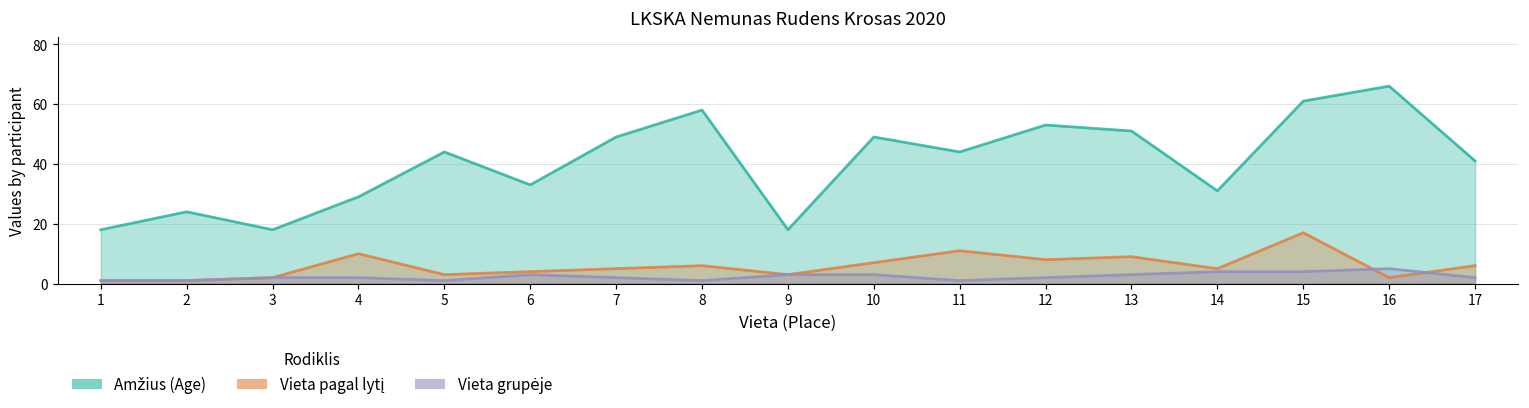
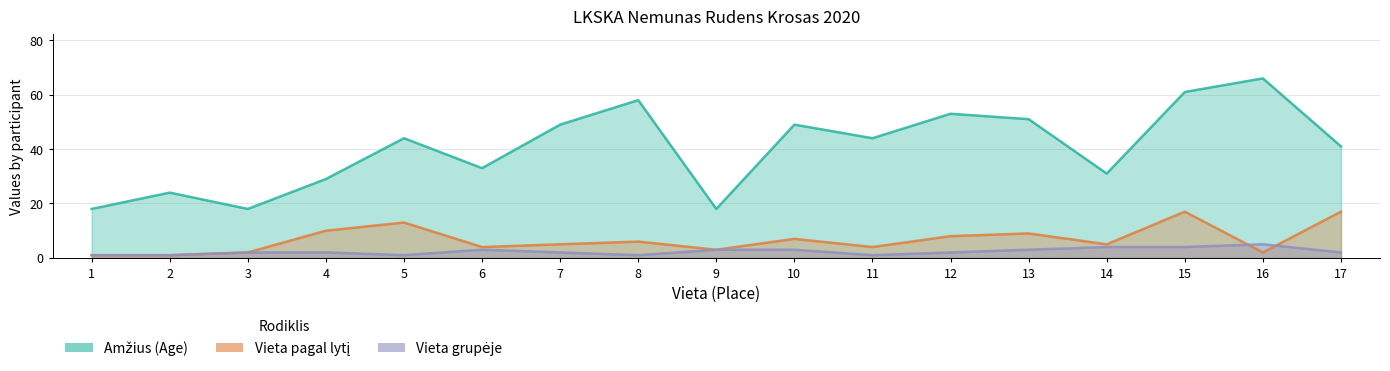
Vieta pagal lytį, 5: 3 -> 13
Vieta pagal lytį, 11: 11 -> 4
Vieta pagal lytį, 17: 6 -> 17
